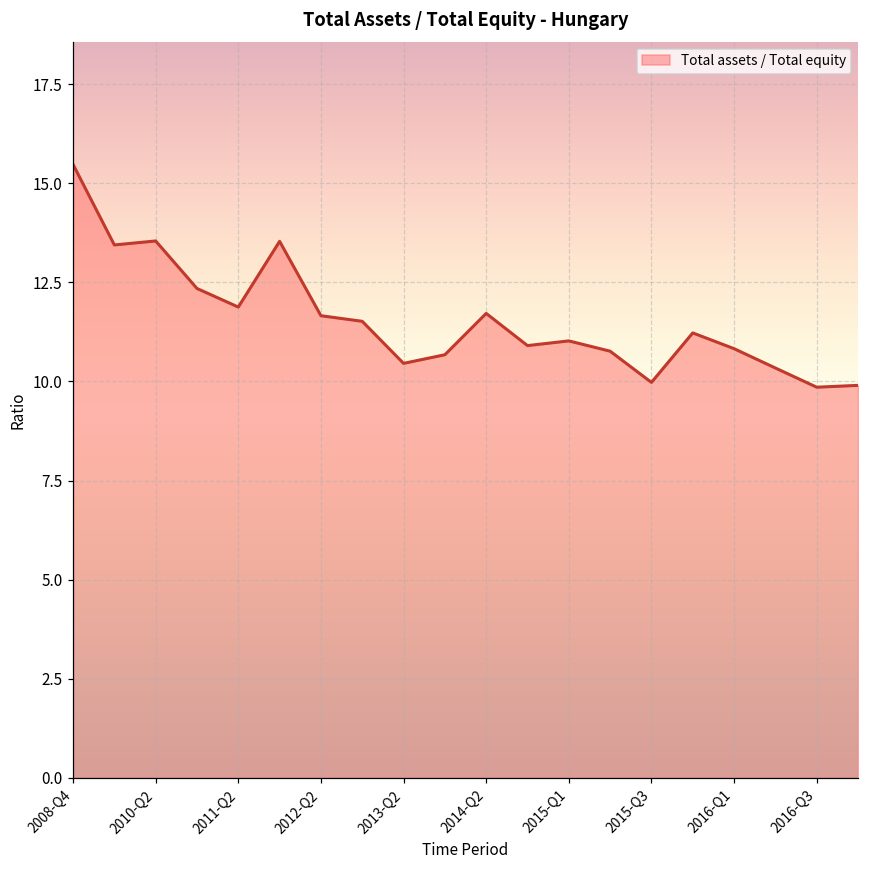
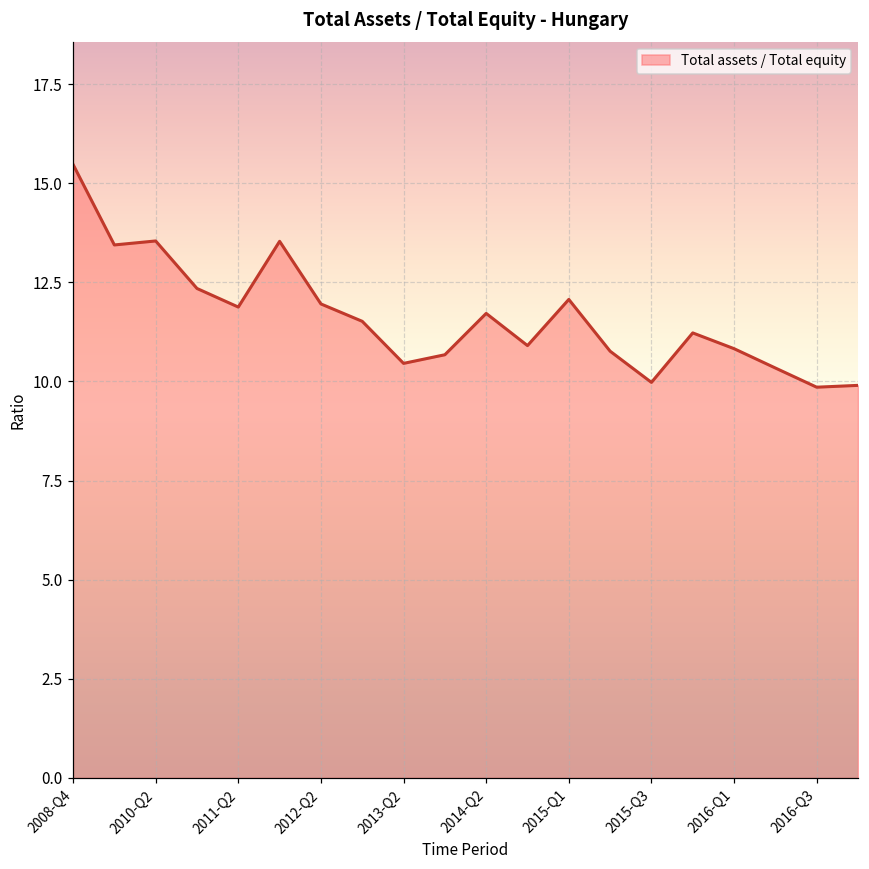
2012-Q2: 11.7 -> 12.0
2015-Q1: 11.0 -> 12.1
